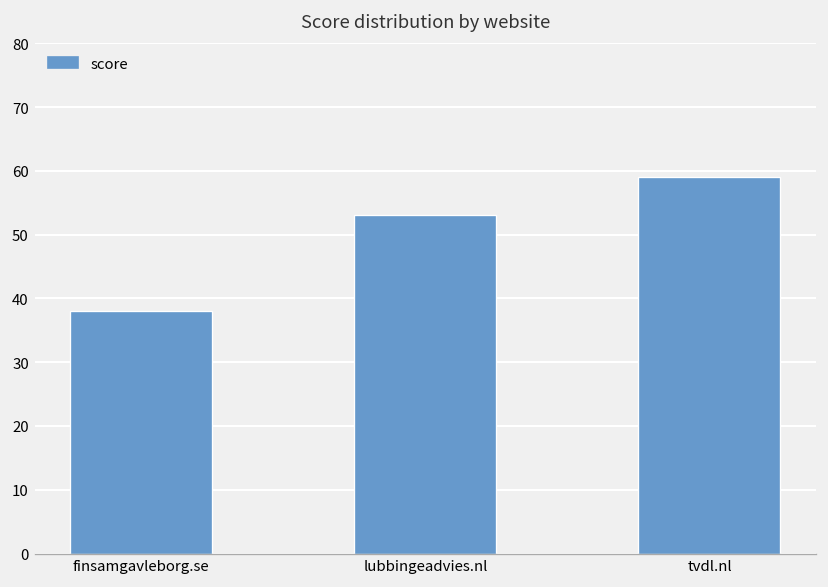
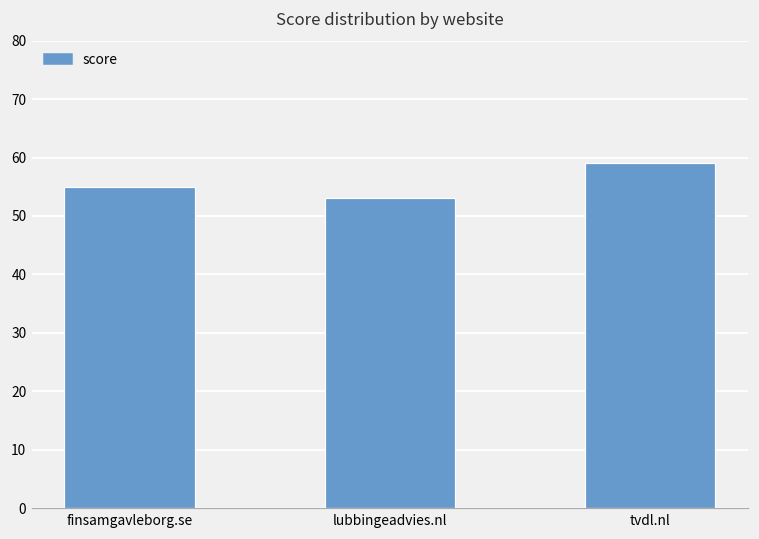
finsamgavleborg.se: 38 -> 55
